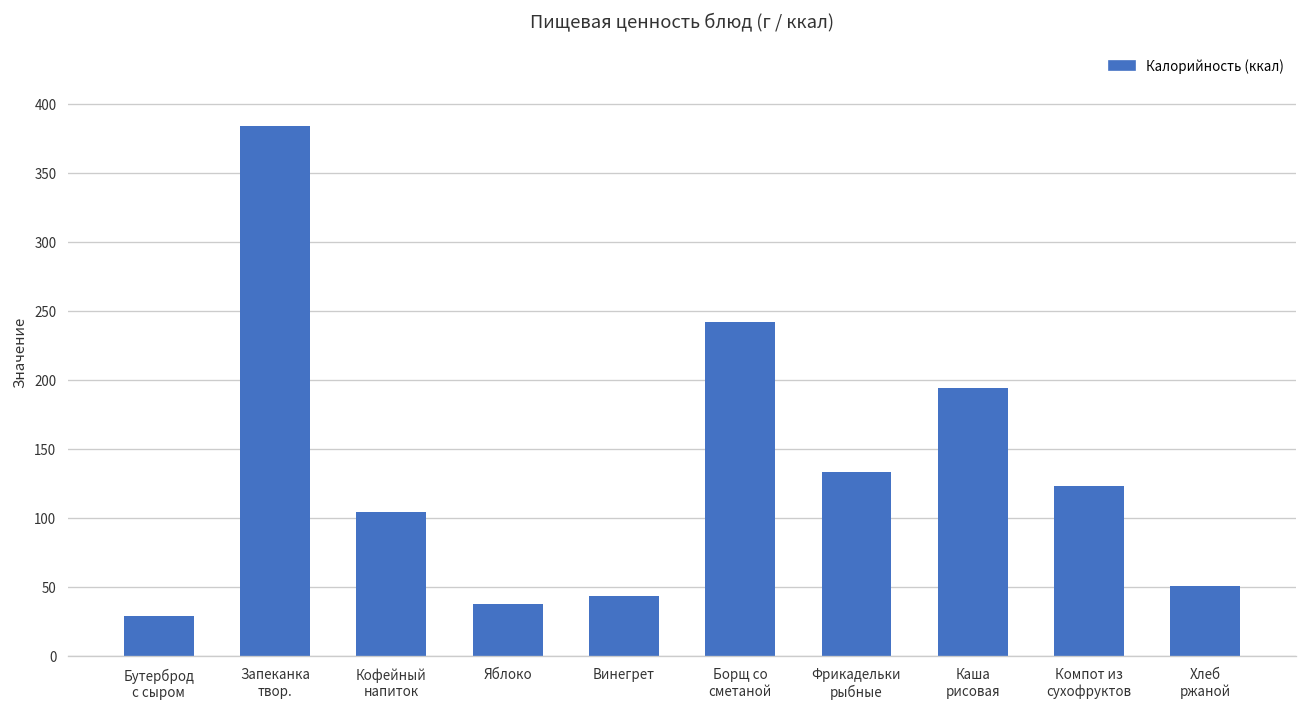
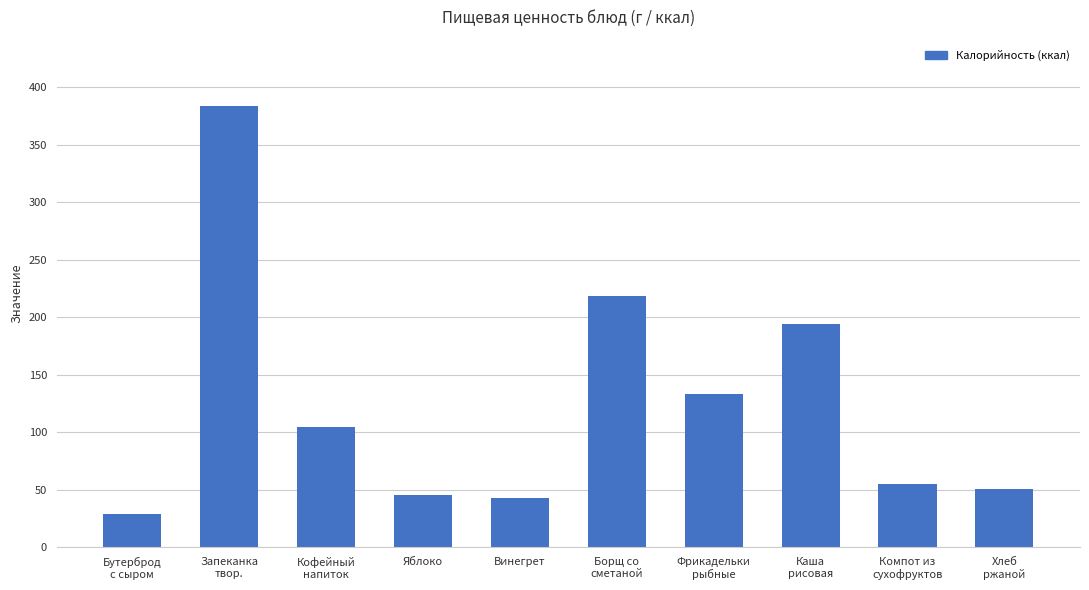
Яблоко: 37 -> 45
Борщ со сметаной: 242 -> 218
Компот из сухофруктов: 123 -> 55
